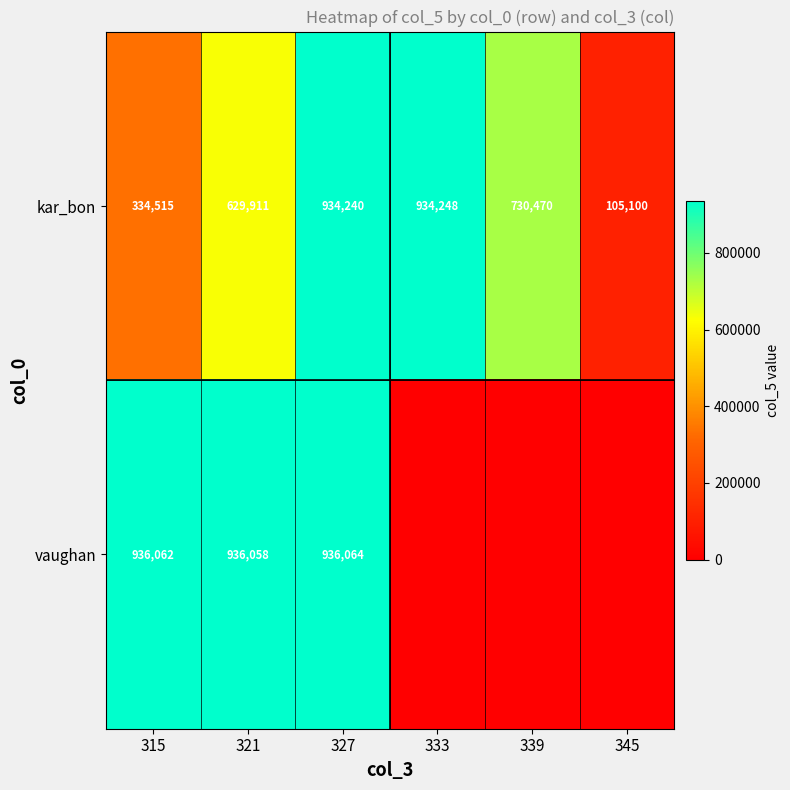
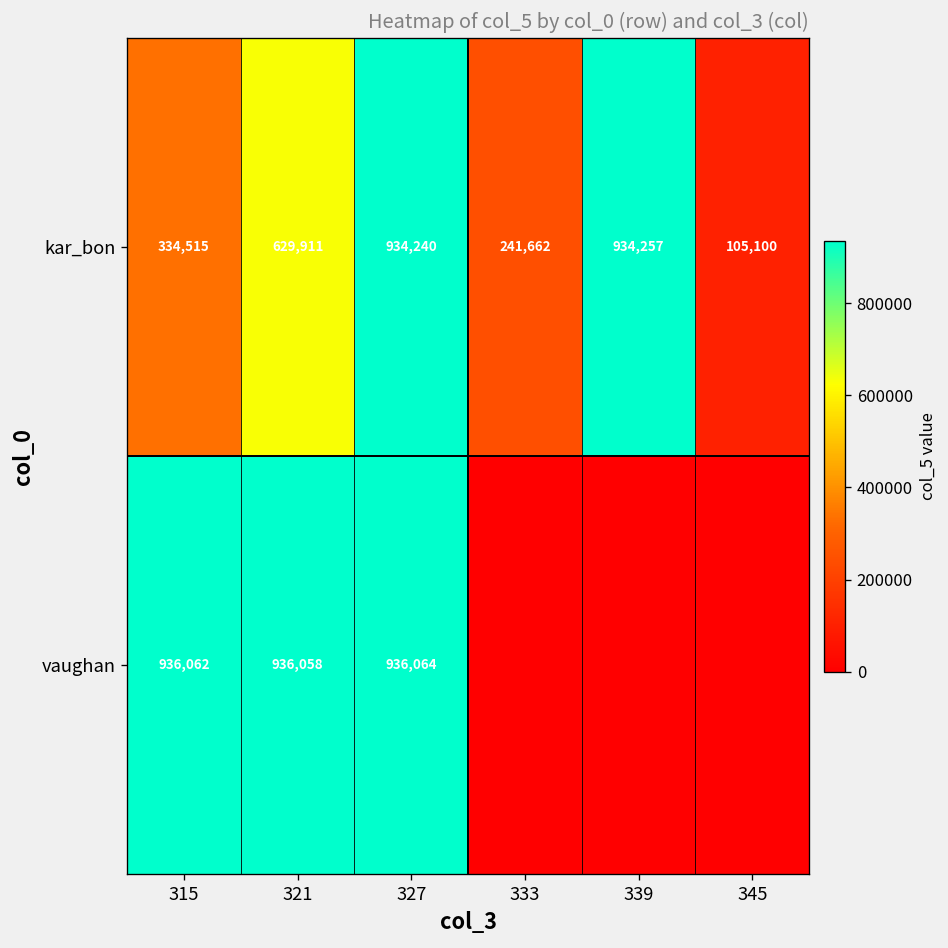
kar_bon, 333: 934,248 -> 241,662
kar_bon, 339: 730,470 -> 934,257
